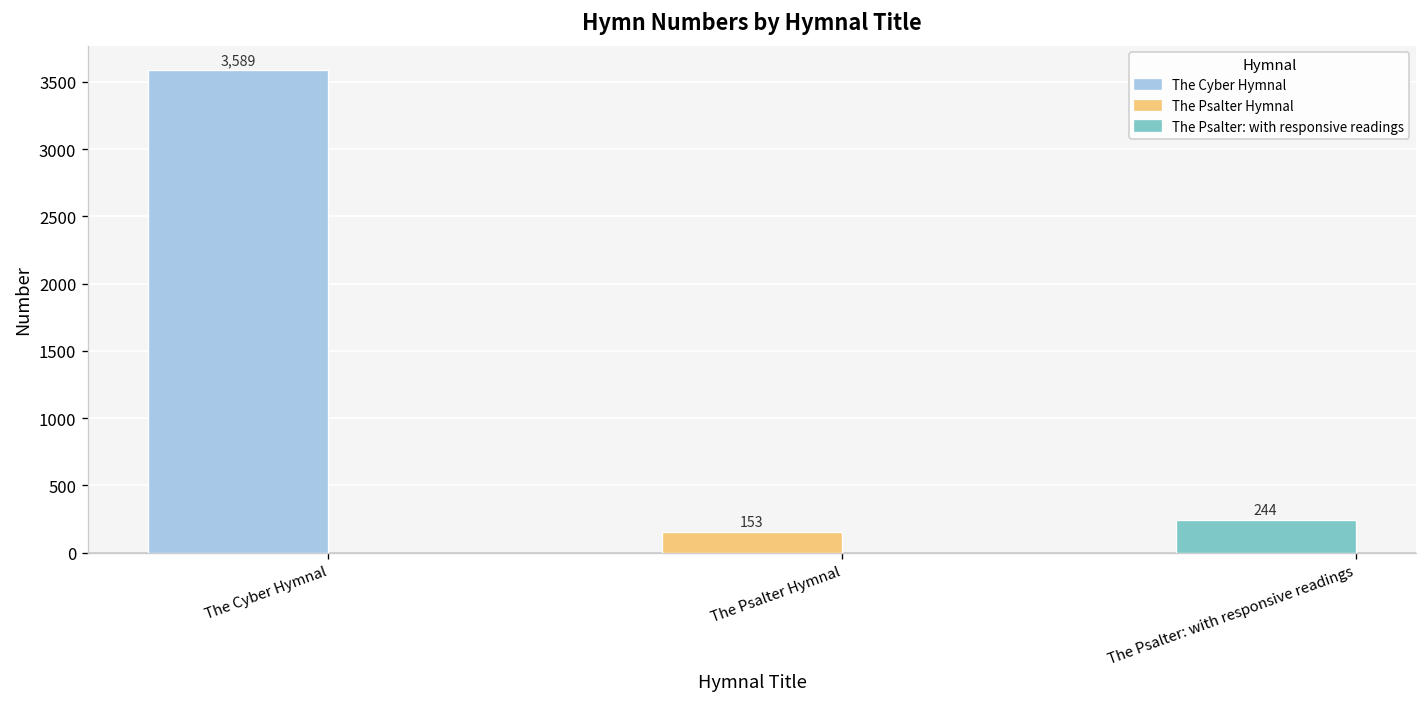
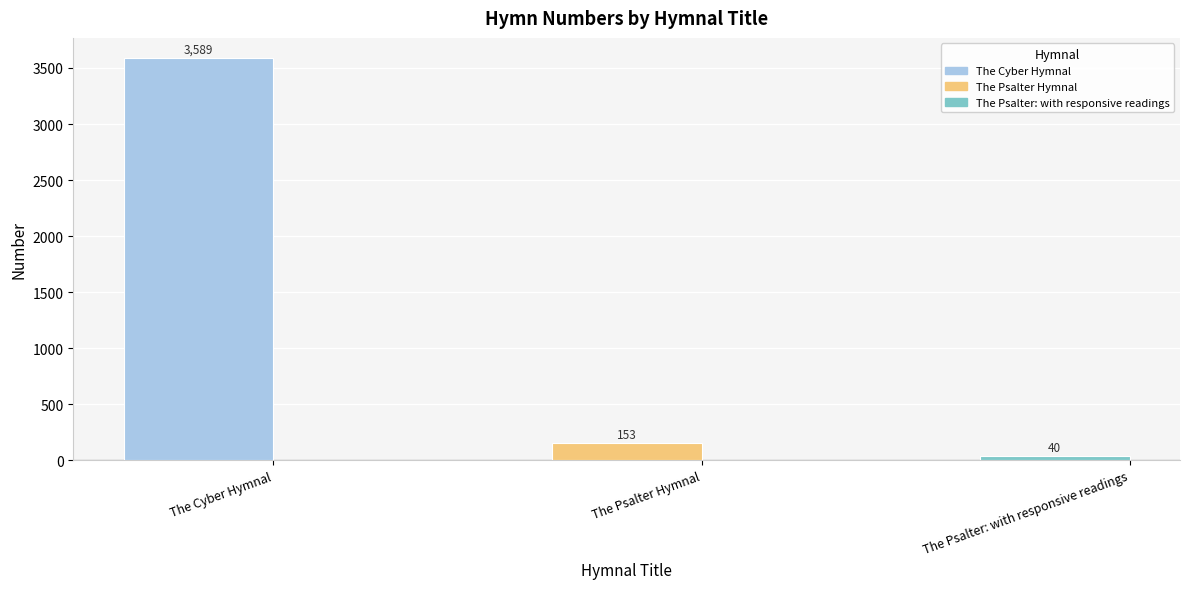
The Psalter: with responsive readings: 244 -> 40
